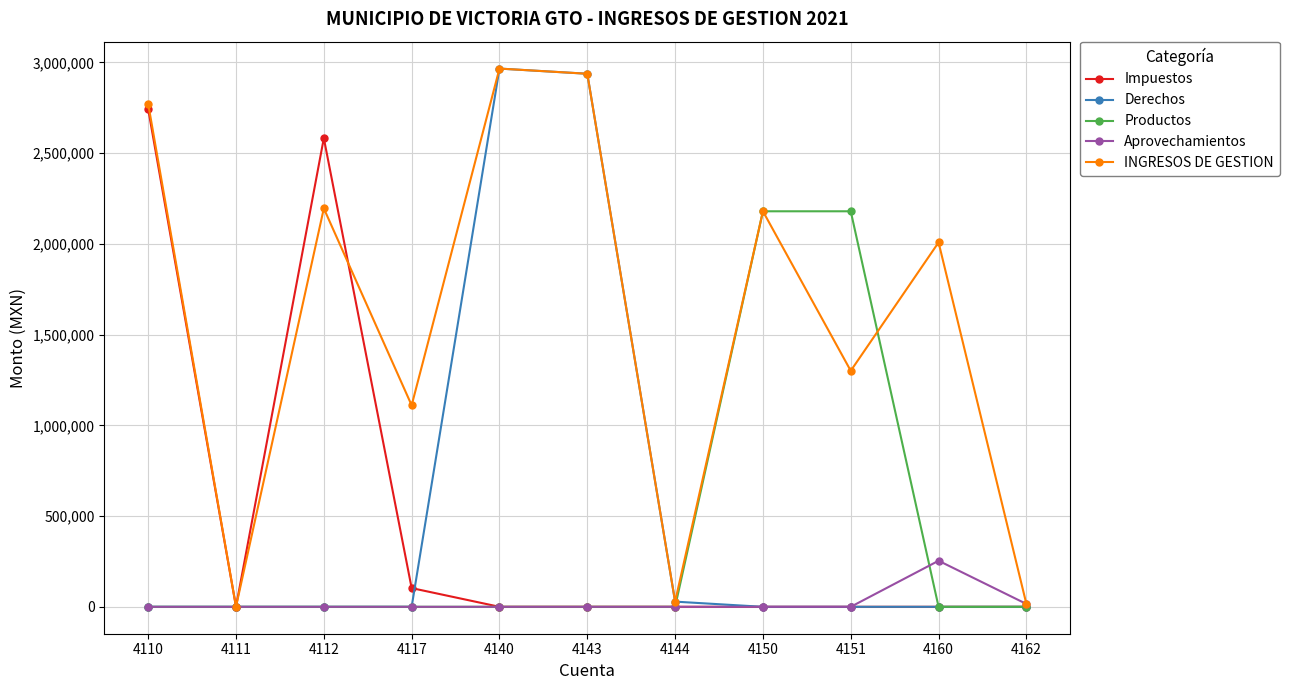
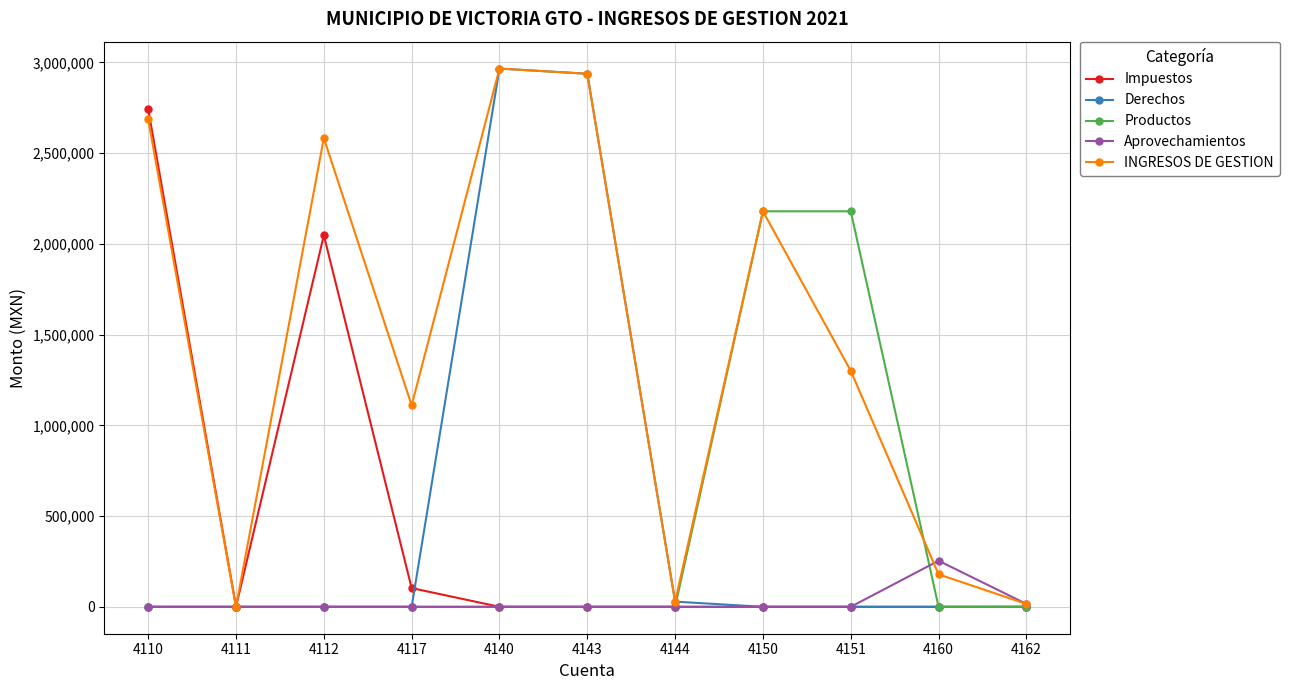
INGRESOS DE GESTION, 4110: 2,770,000 -> 2,690,000
Impuestos, 4112: 2,580,000 -> 2,050,000
INGRESOS DE GESTION, 4112: 2,200,000 -> 2,580,000
INGRESOS DE GESTION, 4160: 2,010,000 -> 180,000
